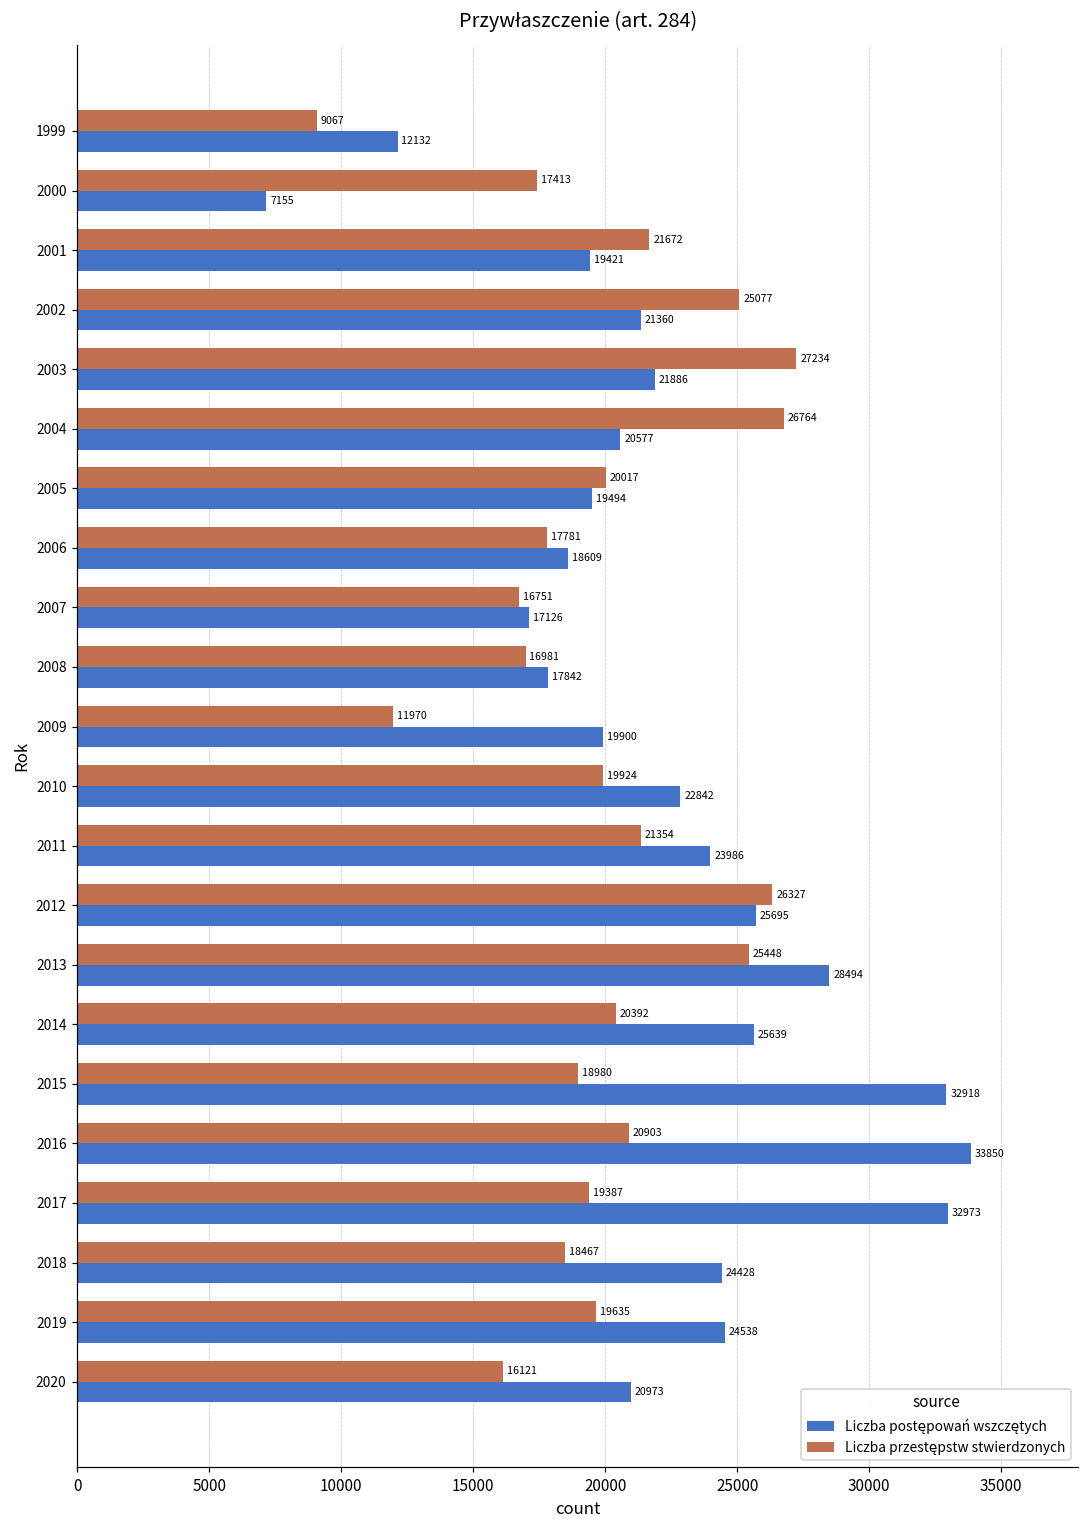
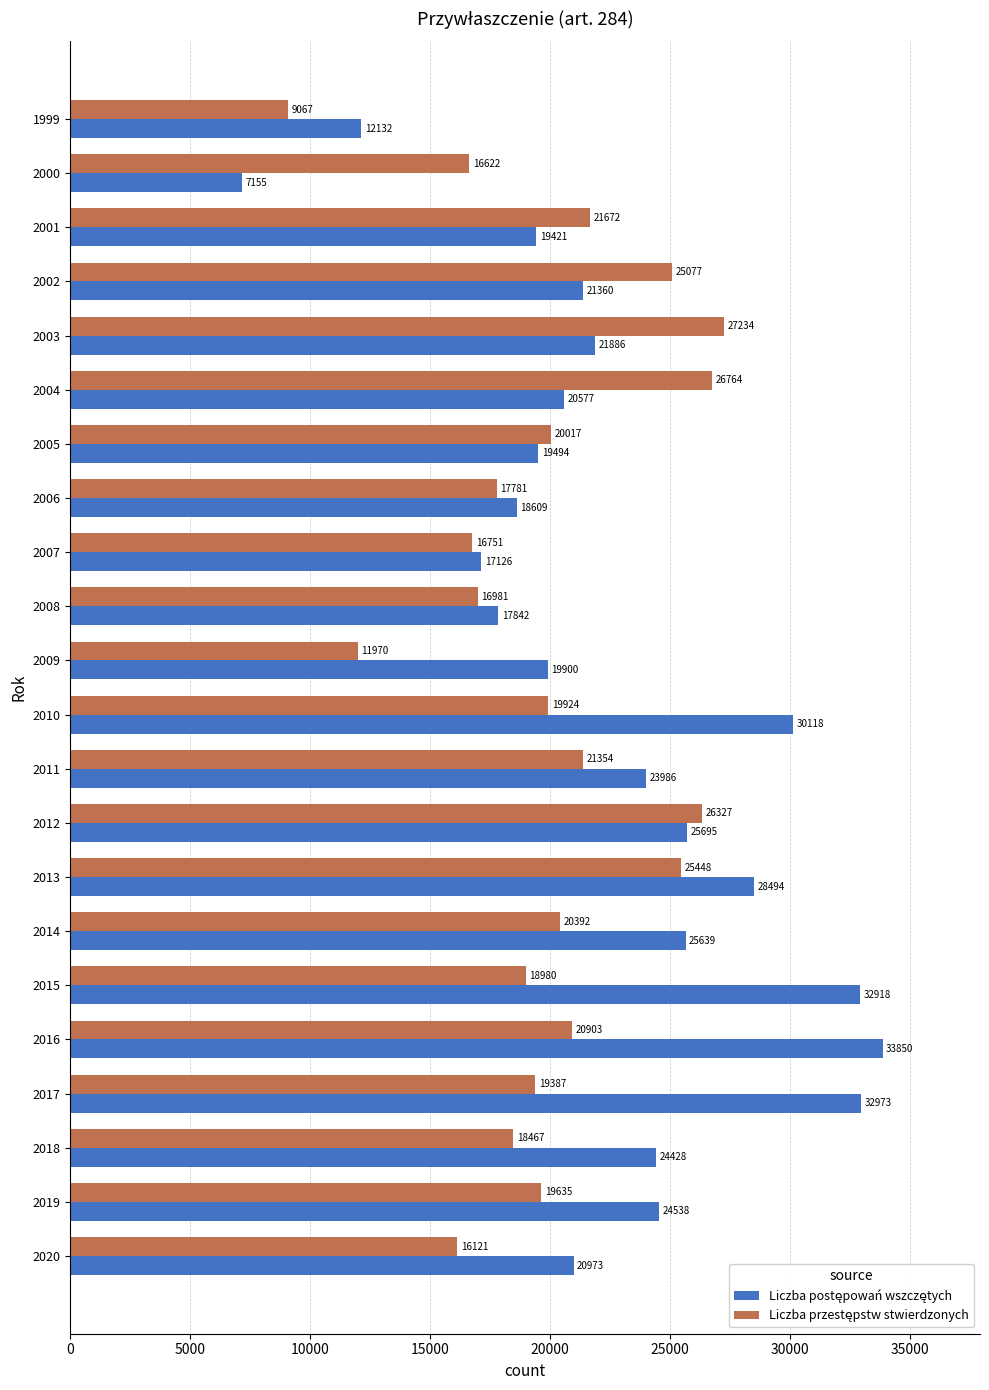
Liczba przestępstw stwierdzonych, 2000: 17413 -> 16622
Liczba postępowań wszczętych, 2010: 22842 -> 30118
